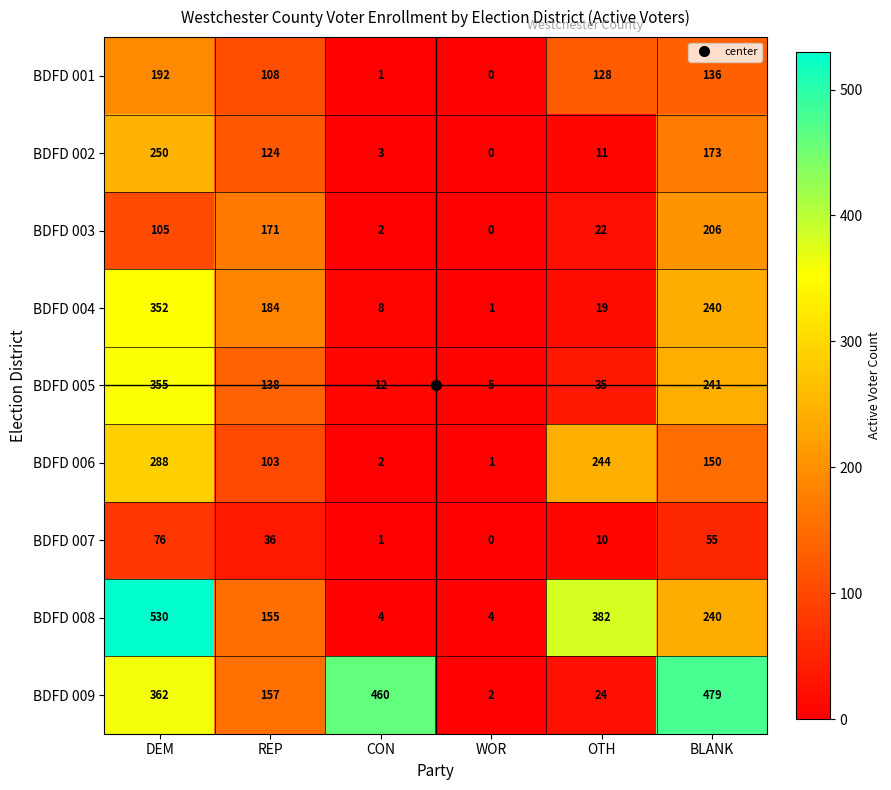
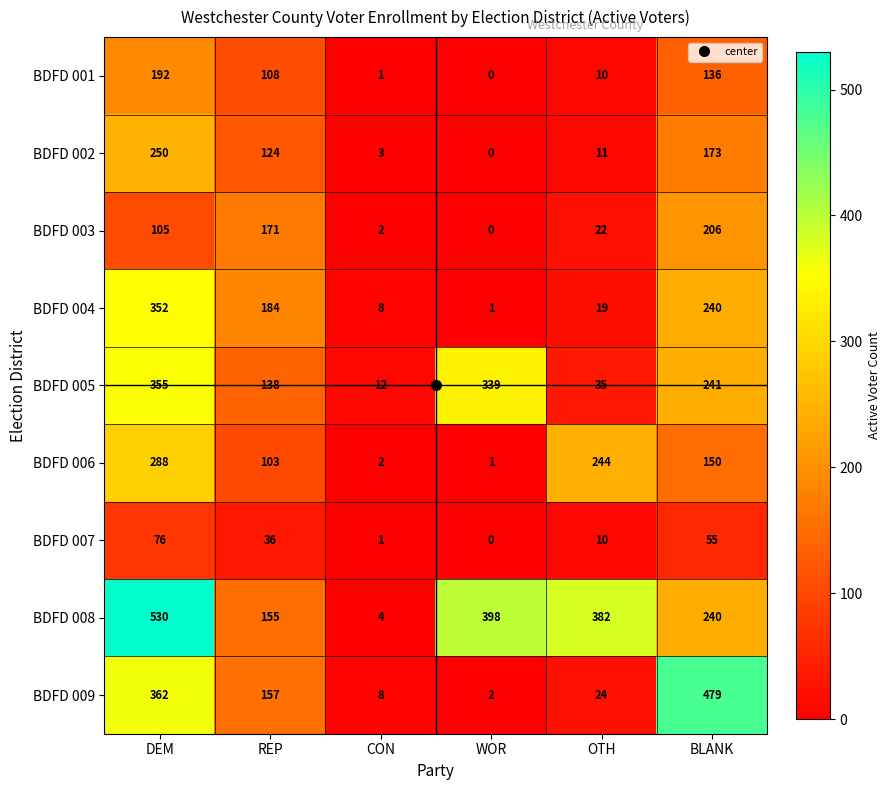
BDFD 001, OTH: 128 -> 10
BDFD 005, WOR: 5 -> 339
BDFD 008, WOR: 4 -> 398
BDFD 009, CON: 460 -> 8
